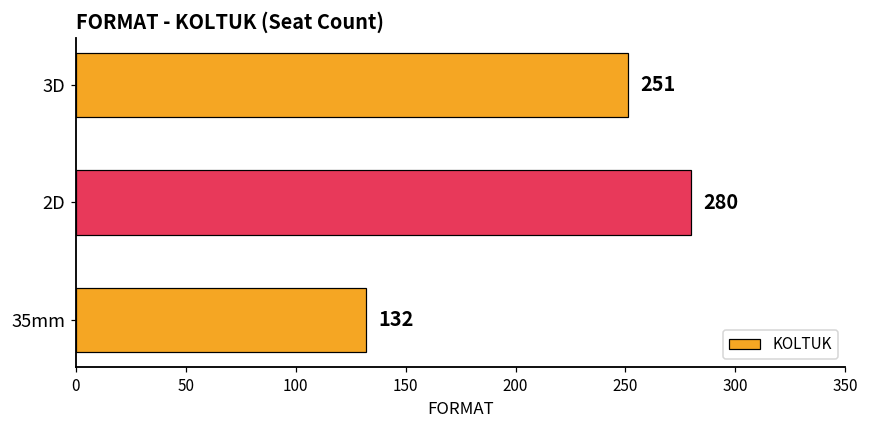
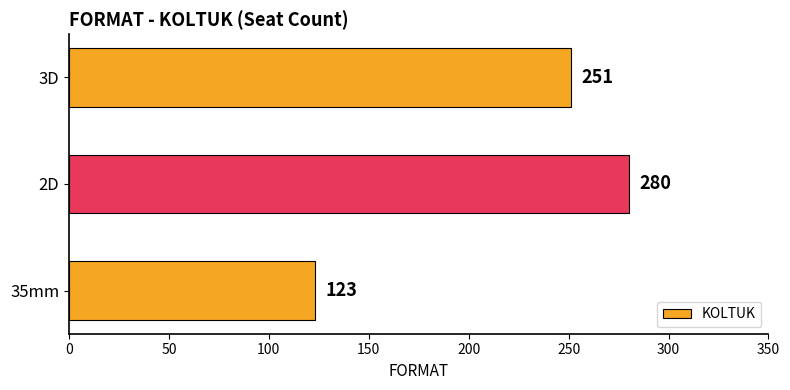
35mm: 132 -> 123
